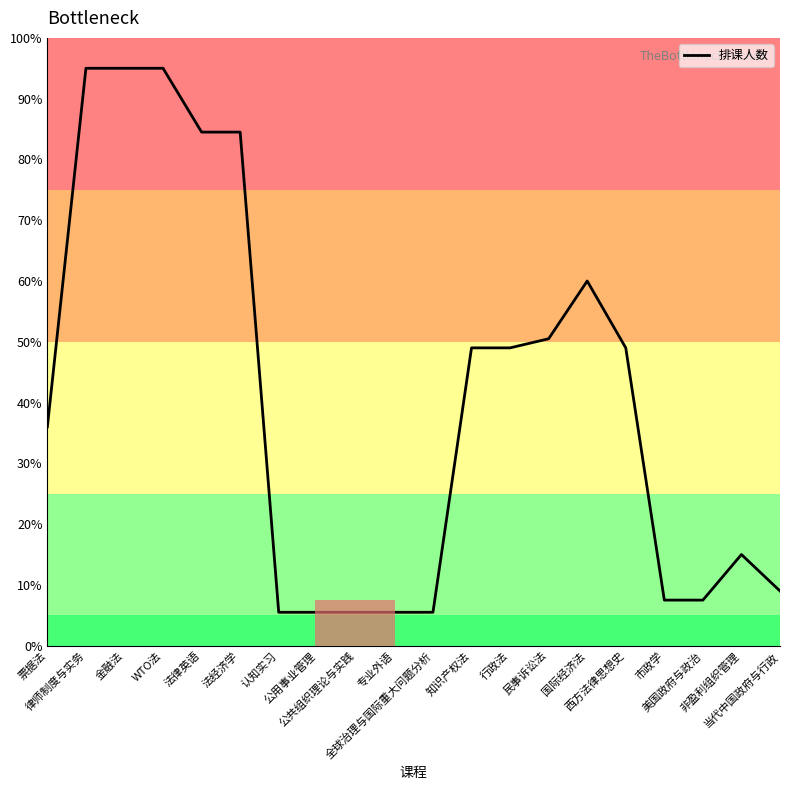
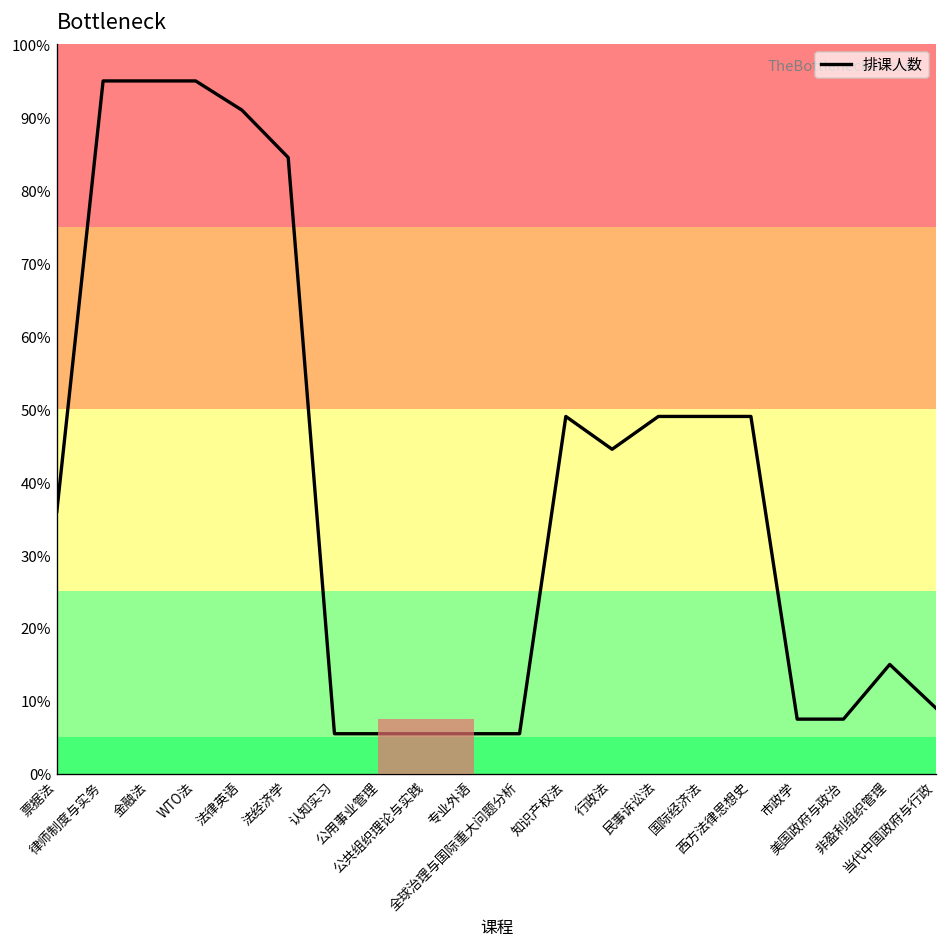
法律英语: 85% -> 91%
行政法: 49% -> 45%
民事诉讼法: 51% -> 49%
国际经济法: 60% -> 49%
